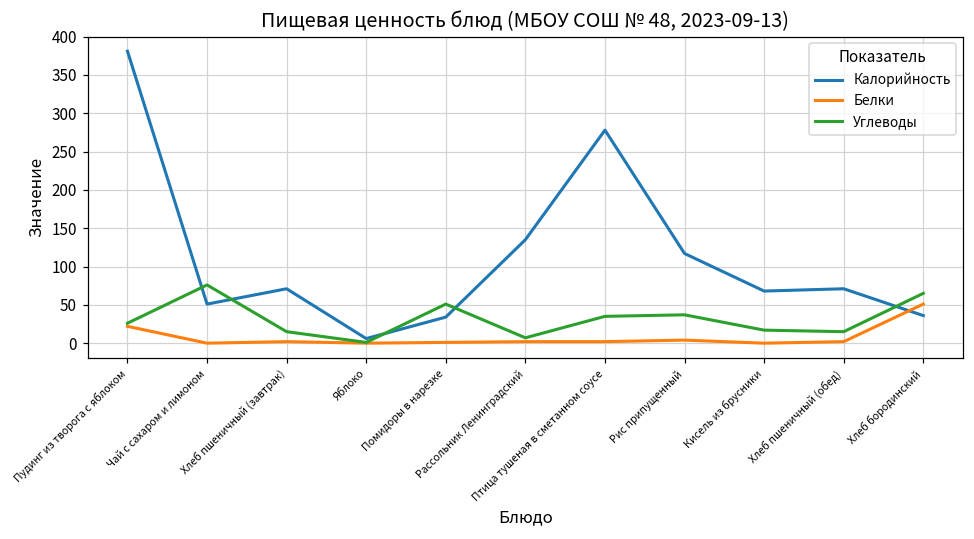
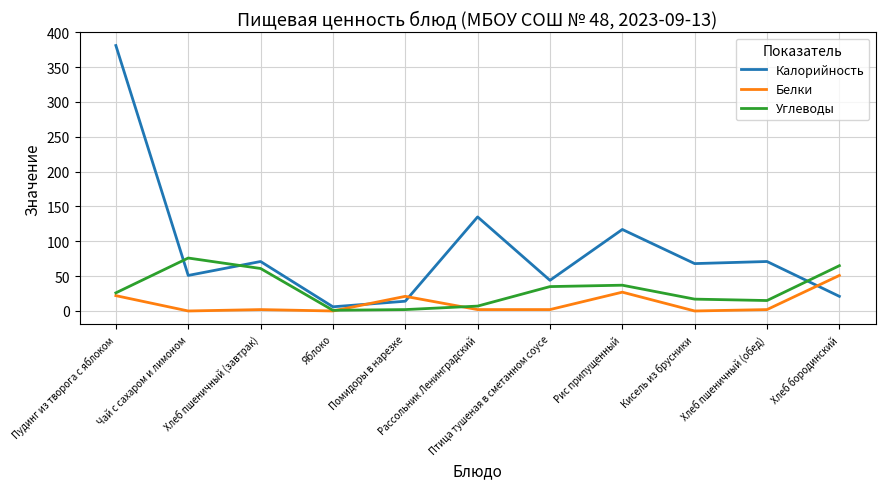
Углеводы, Хлеб пшеничный (завтрак): 20 -> 60
Калорийность, Помидоры в нарезке: 30 -> 10
Белки, Помидоры в нарезке: 0 -> 20
Углеводы, Помидоры в нарезке: 50 -> 0
Калорийность, Птица тушеная в сметанном соусе: 280 -> 40
Белки, Рис припущенный: 0 -> 30
Калорийность, Хлеб бородинский: 40 -> 20
